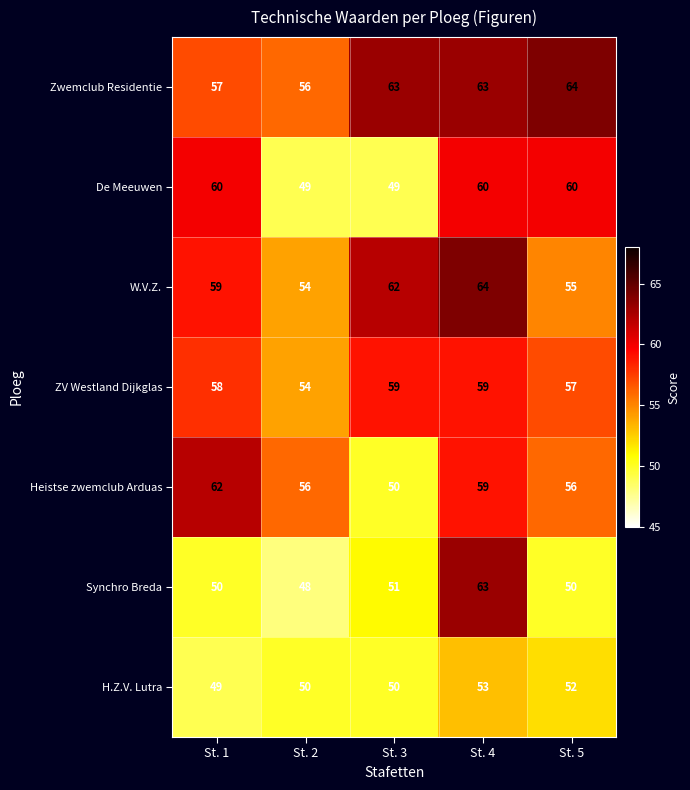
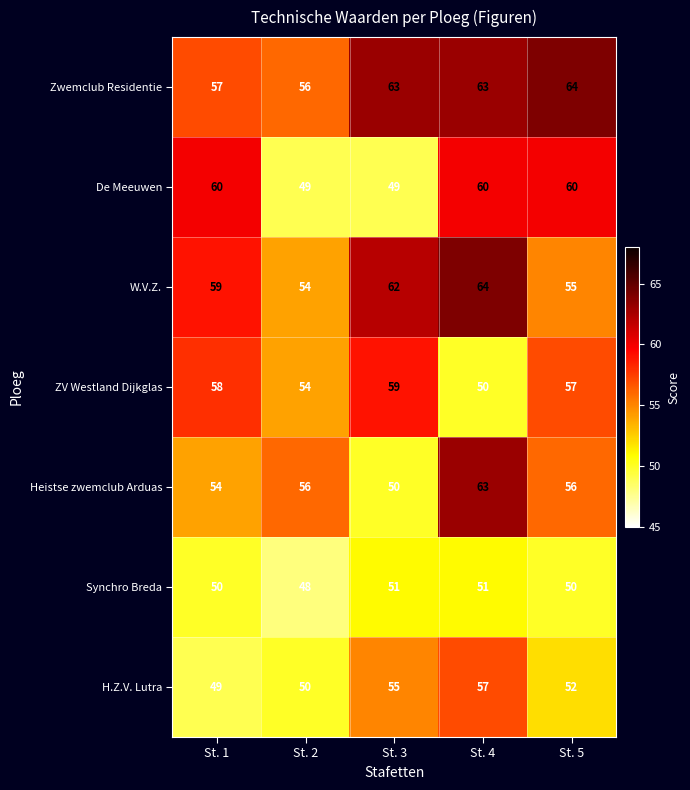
ZV Westland Dijkglas, St. 4: 59 -> 50
Heistse zwemclub Arduas, St. 1: 62 -> 54
Heistse zwemclub Arduas, St. 4: 59 -> 63
Synchro Breda, St. 4: 63 -> 51
H.Z.V. Lutra, St. 3: 50 -> 55
H.Z.V. Lutra, St. 4: 53 -> 57
